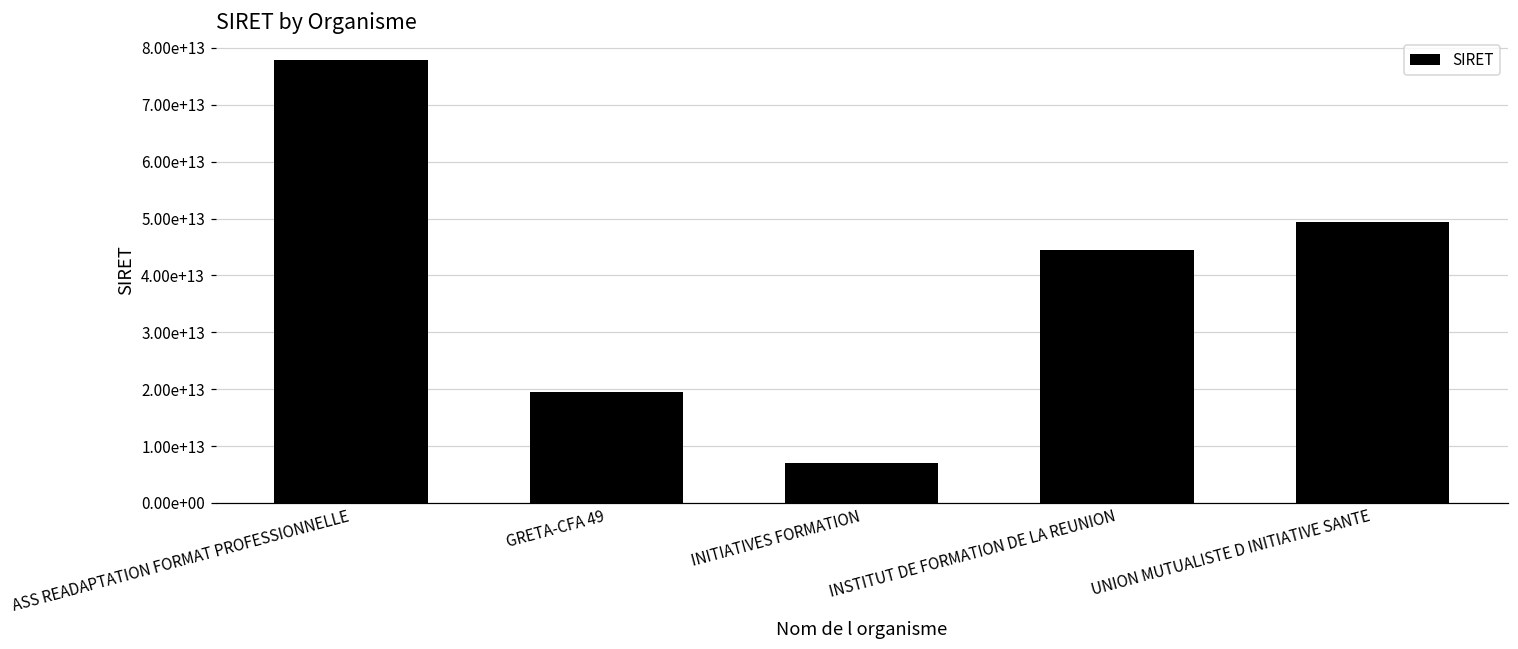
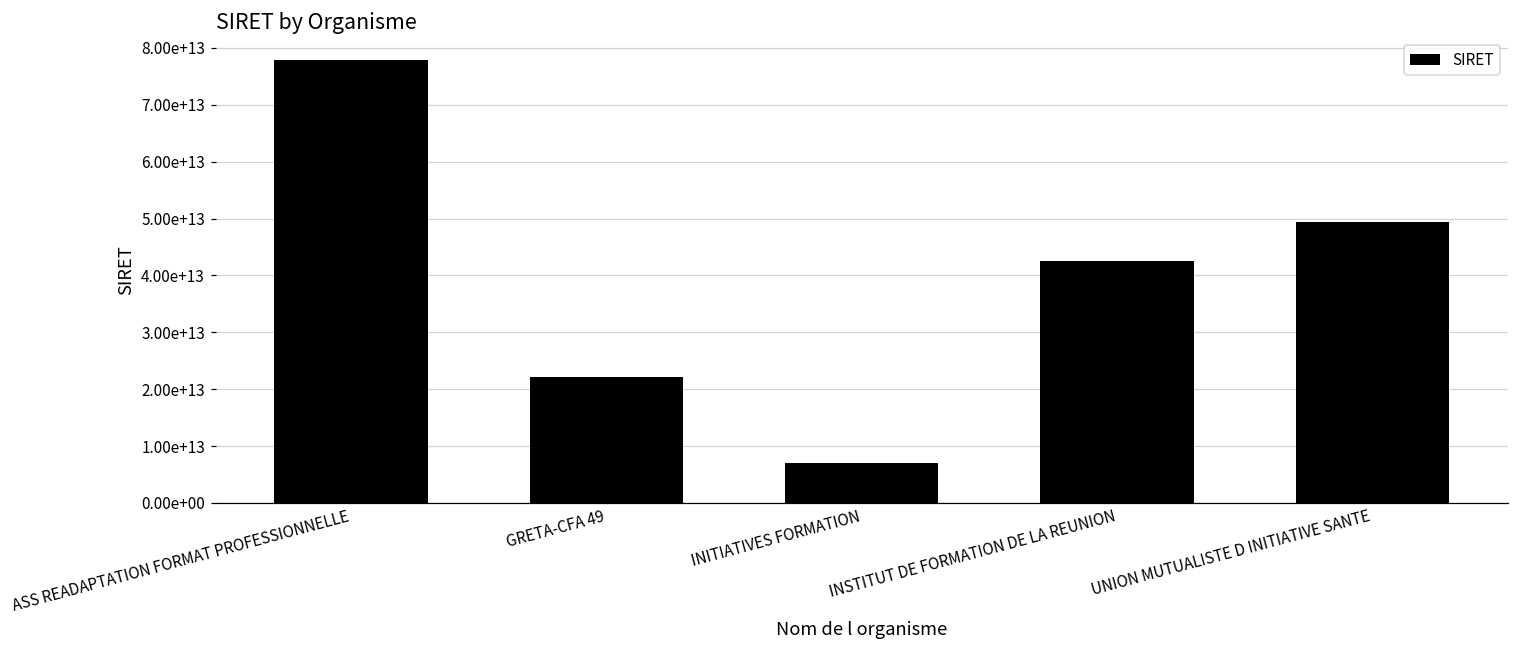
GRETA-CFA 49: 19000000000000 -> 22000000000000
INSTITUT DE FORMATION DE LA REUNION: 44000000000000 -> 42000000000000
